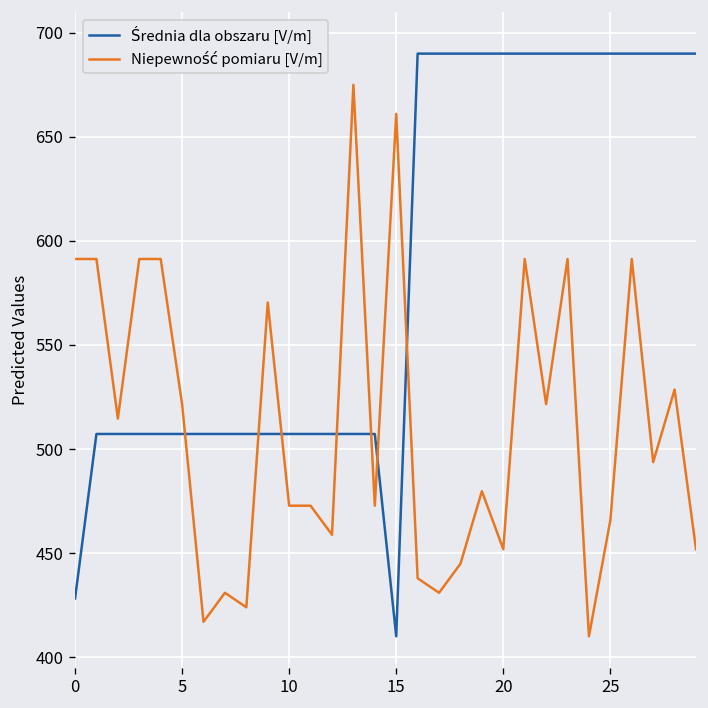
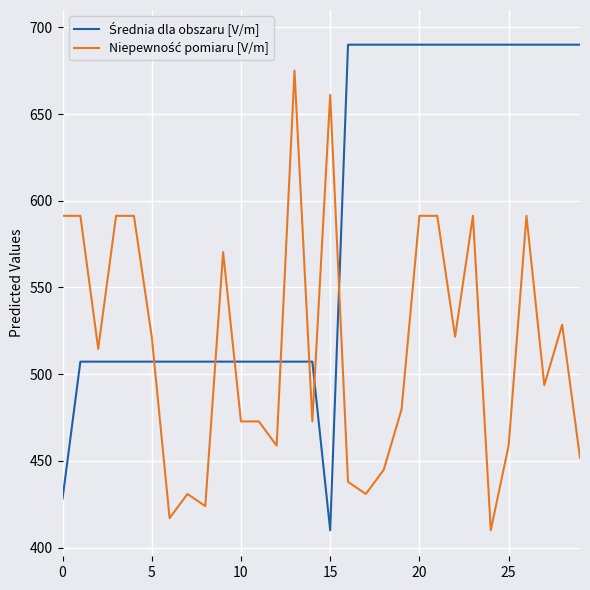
Niepewność pomiaru [V/m], 20: 452 -> 591
Niepewność pomiaru [V/m], 25: 466 -> 459
